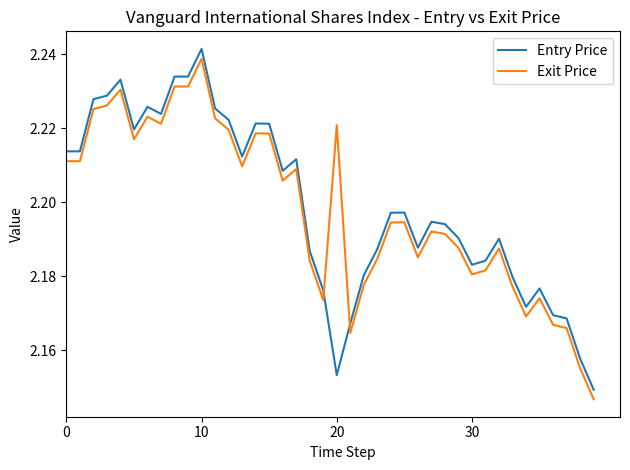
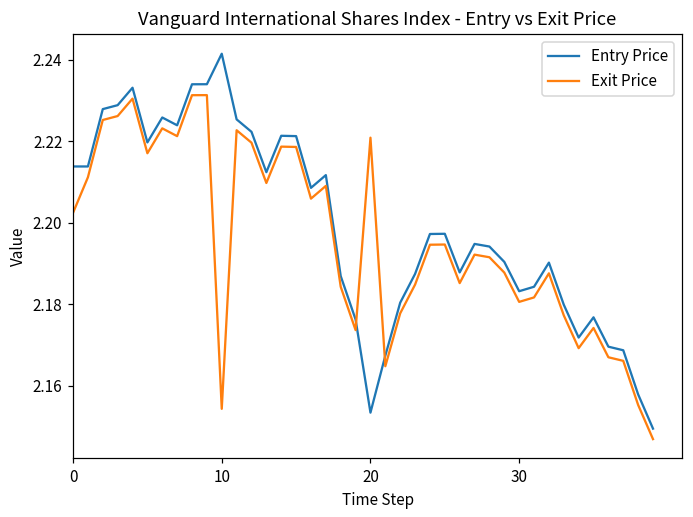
Exit Price, 0: 2.211 -> 2.202
Exit Price, 10: 2.239 -> 2.154
